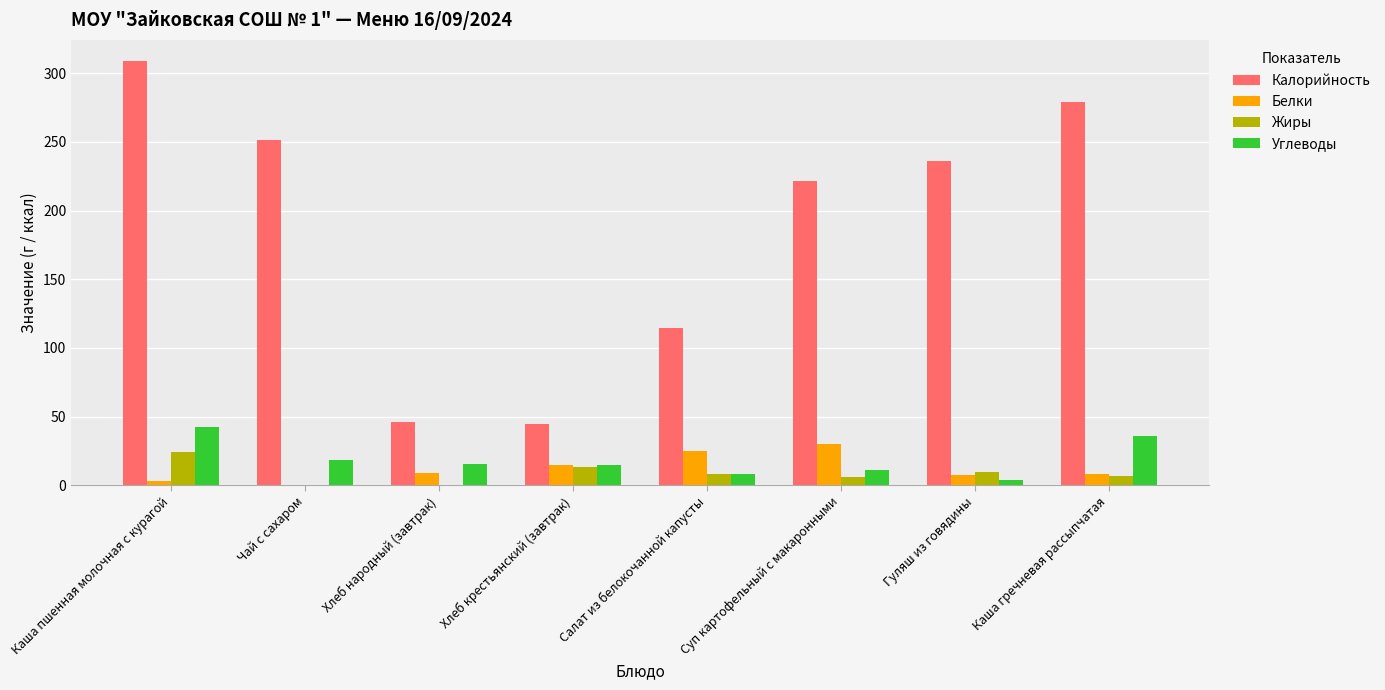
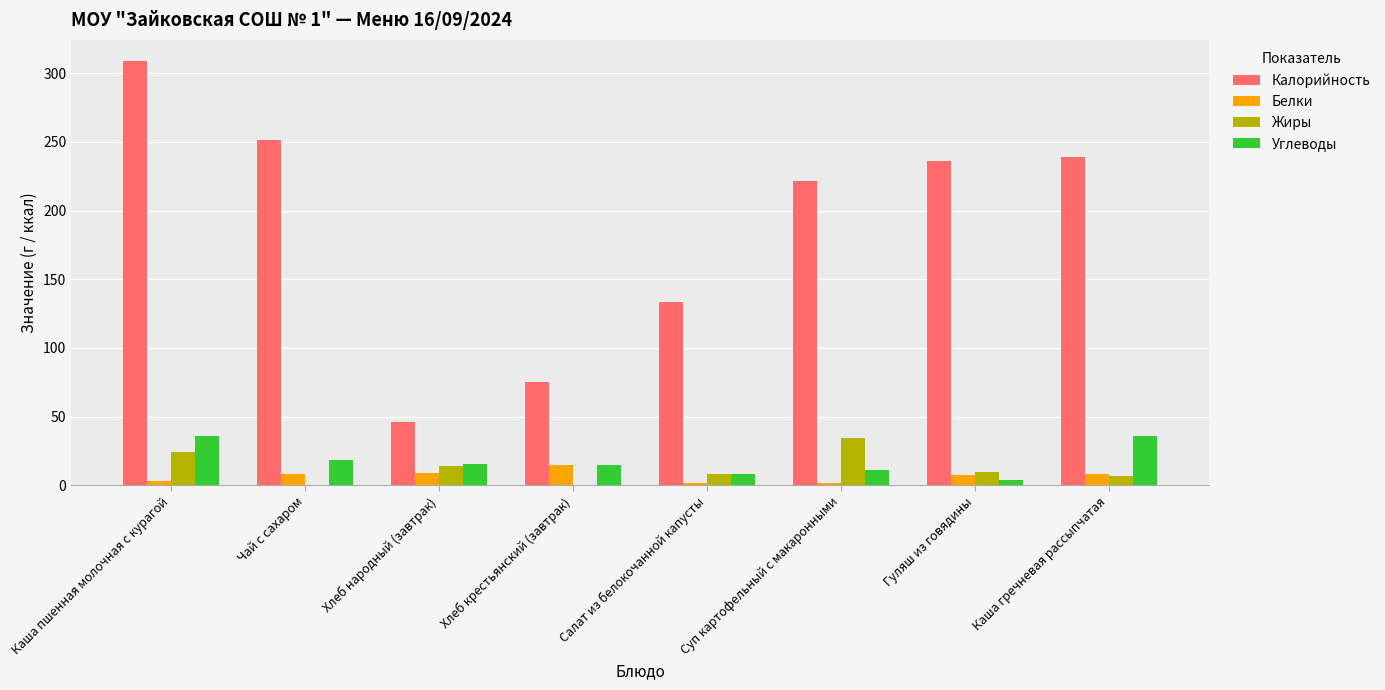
Углеводы, Каша пшенная молочная с курагой: 42 -> 36
Белки, Чай с сахаром: 0 -> 8
Жиры, Хлеб народный (завтрак): 0 -> 14
Калорийность, Хлеб крестьянский (завтрак): 45 -> 75
Жиры, Хлеб крестьянский (завтрак): 13 -> 0
Калорийность, Салат из белокочанной капусты: 114 -> 133
Белки, Салат из белокочанной капусты: 25 -> 2
Белки, Суп картофельный с макаронными: 30 -> 2
Жиры, Суп картофельный с макаронными: 6 -> 34
Калорийность, Каша гречневая рассыпчатая: 279 -> 239
